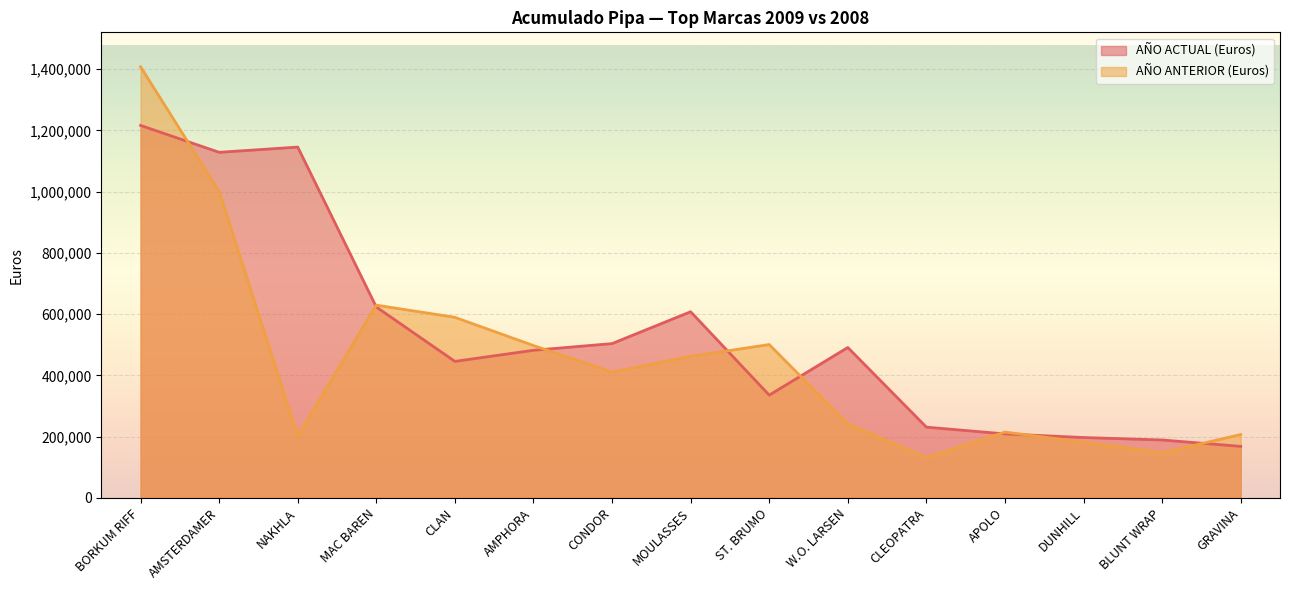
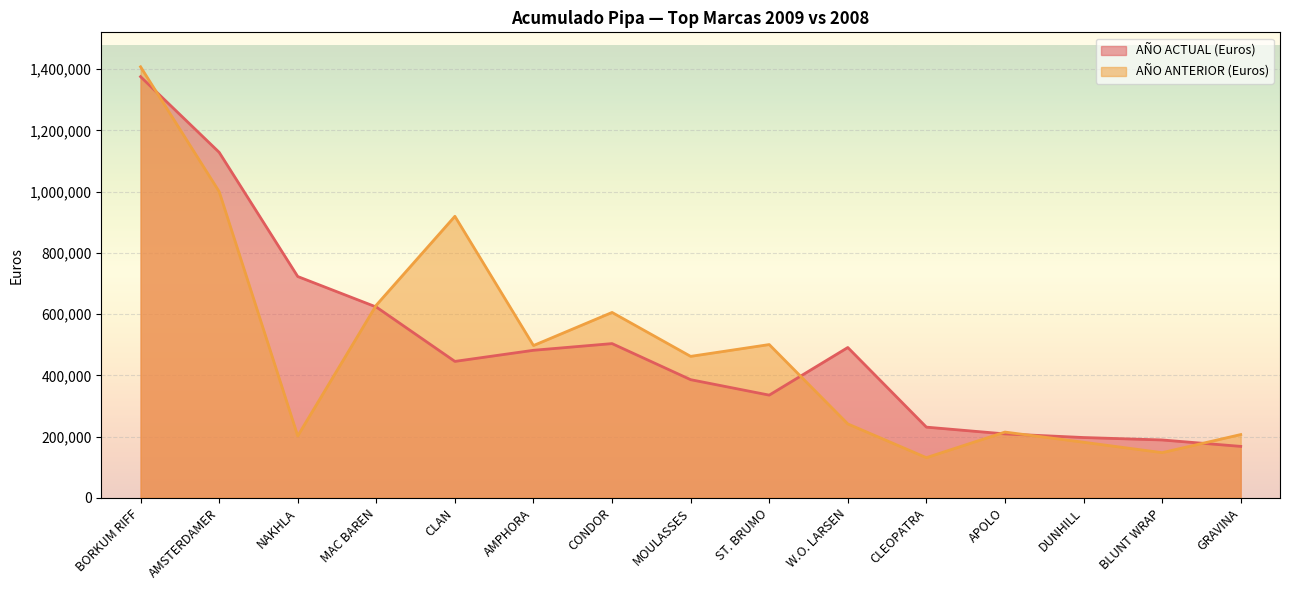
AÑO ACTUAL (Euros), BORKUM RIFF: 1,220,000 -> 1,380,000
AÑO ACTUAL (Euros), NAKHLA: 1,150,000 -> 720,000
AÑO ANTERIOR (Euros), CLAN: 590,000 -> 920,000
AÑO ANTERIOR (Euros), CONDOR: 410,000 -> 610,000
AÑO ACTUAL (Euros), MOULASSES: 610,000 -> 390,000
